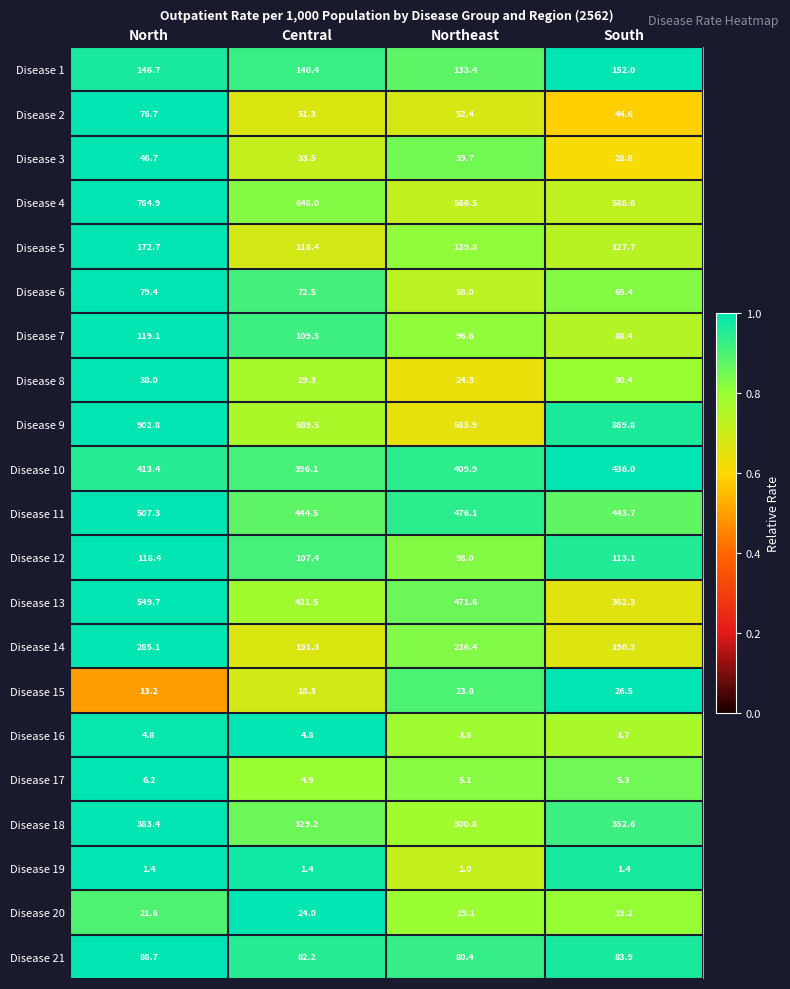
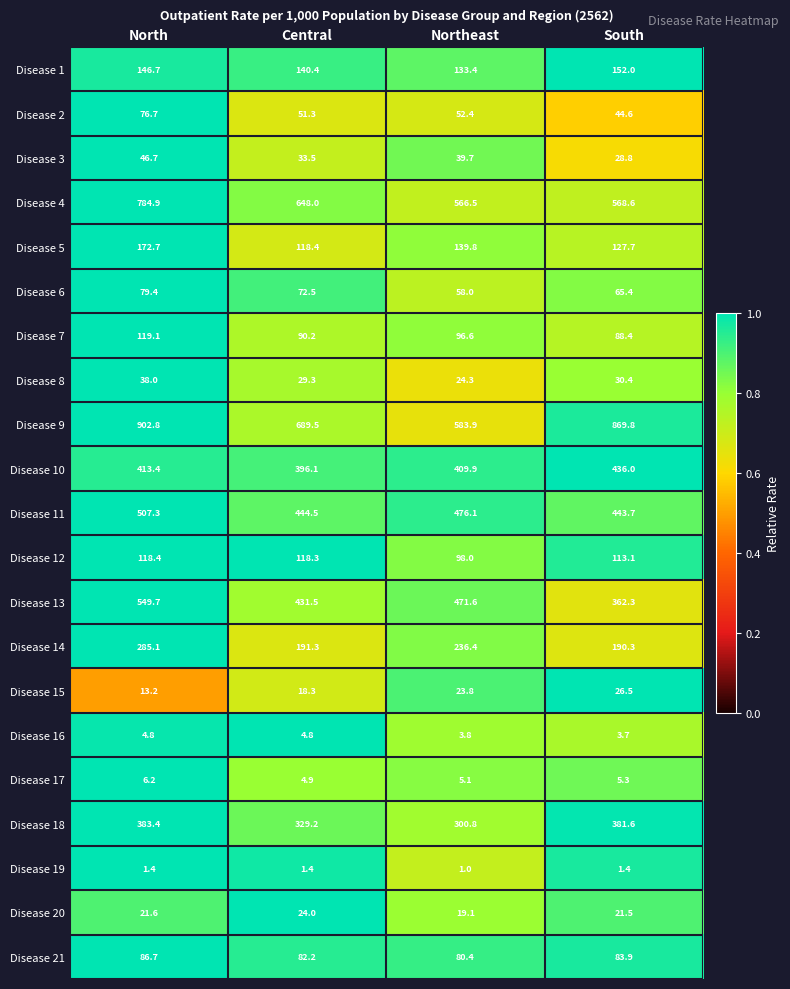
Disease 7, Central: 109.5 -> 90.2
Disease 12, Central: 107.4 -> 118.3
Disease 18, South: 352.6 -> 381.6
Disease 20, South: 19.2 -> 21.5
